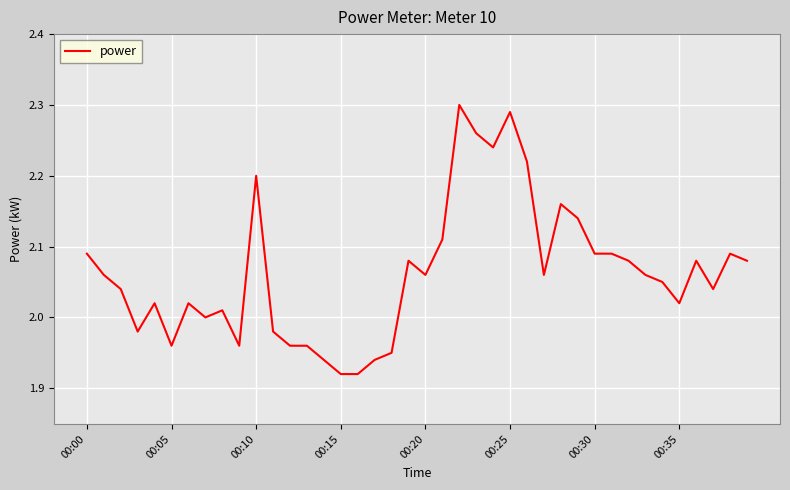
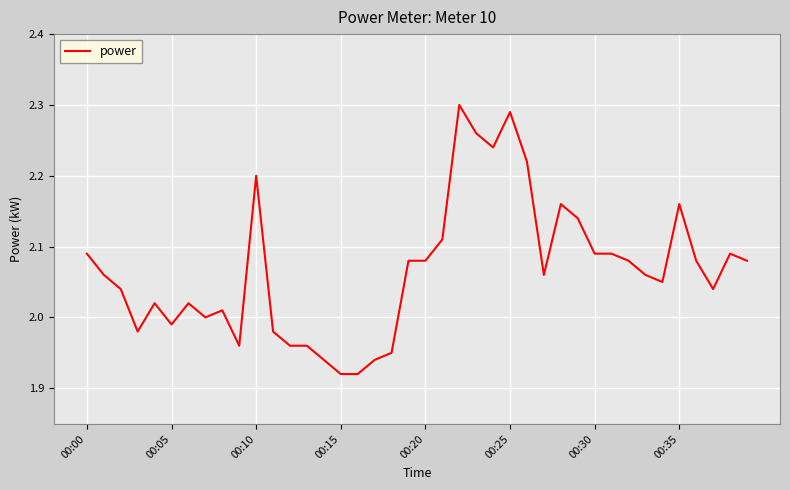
00:05: 1.96 -> 1.99
00:20: 2.06 -> 2.08
00:35: 2.02 -> 2.16
